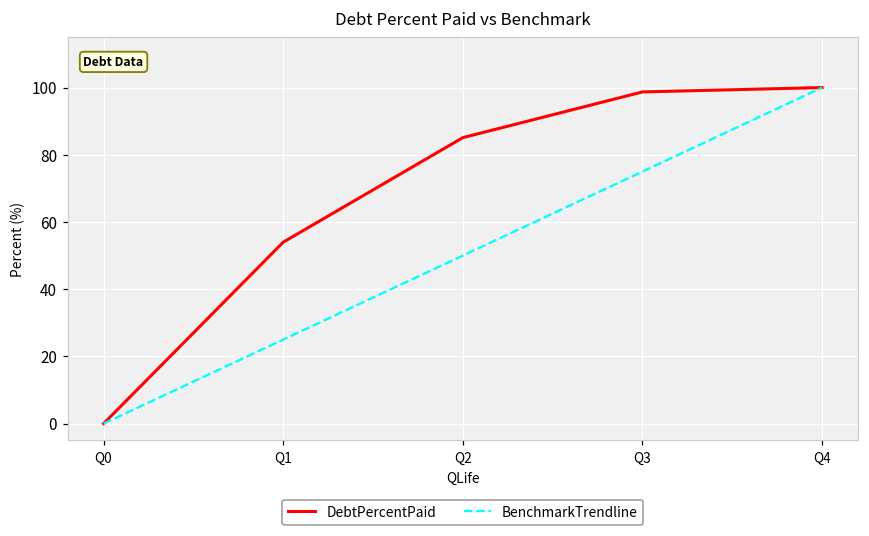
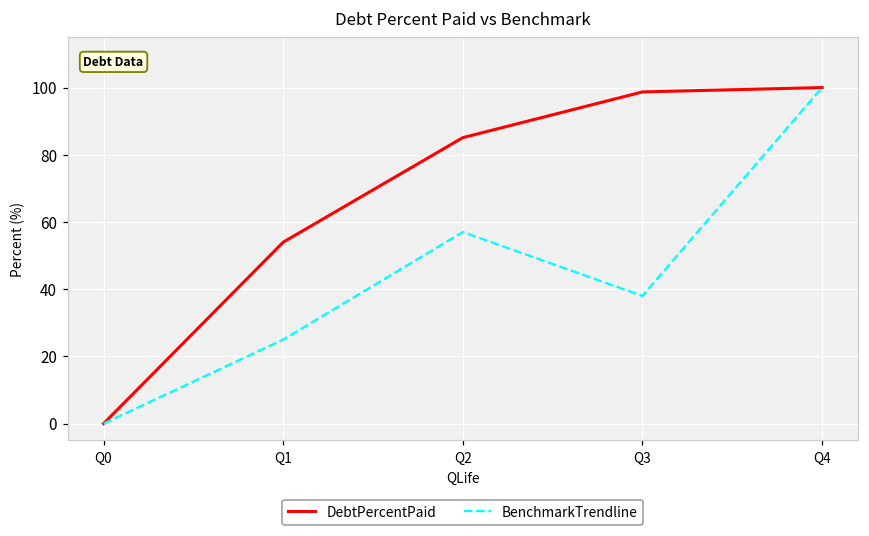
BenchmarkTrendline, Q2: 50 -> 57
BenchmarkTrendline, Q3: 75 -> 38
